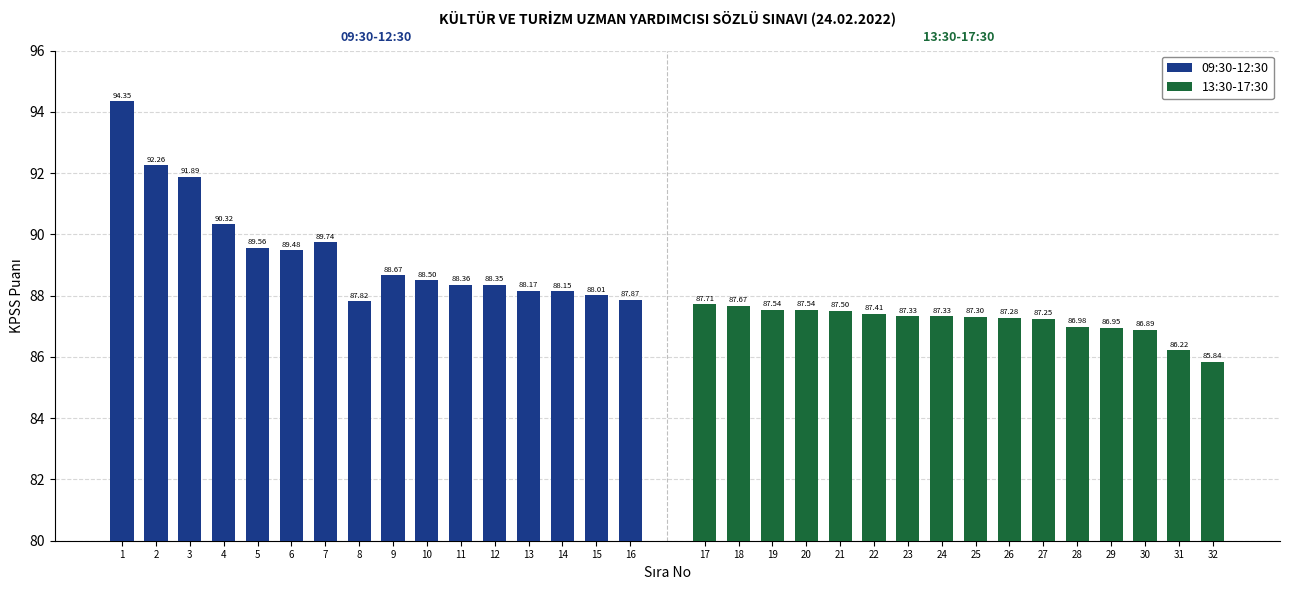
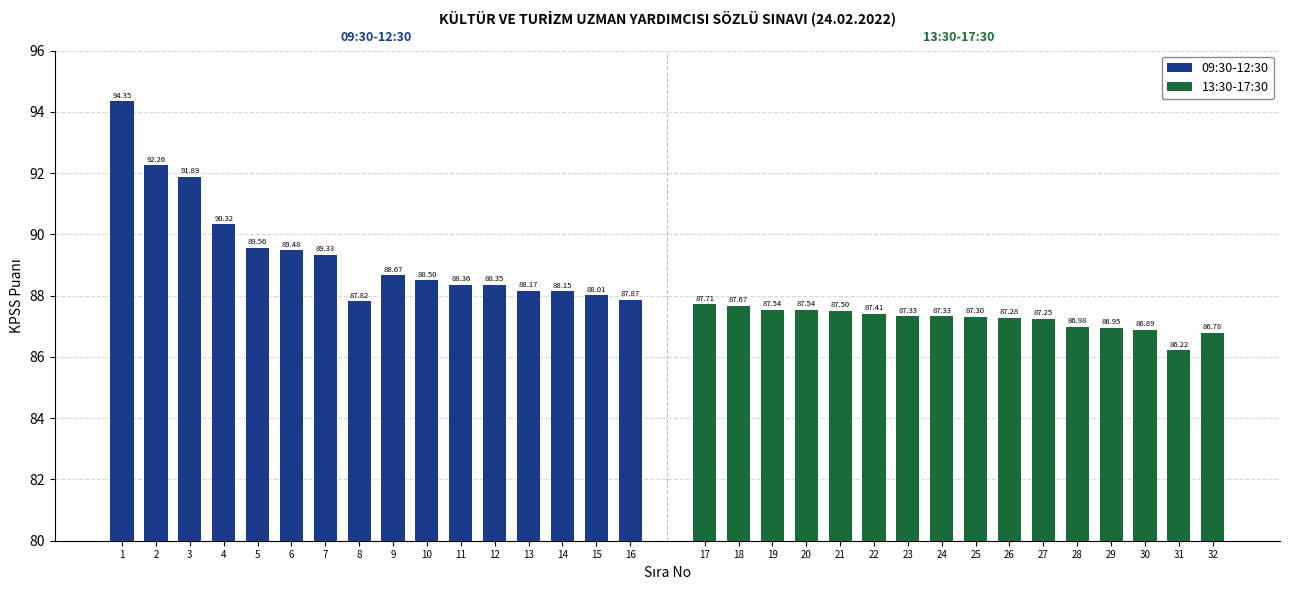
09:30-12:30, 7: 89.74 -> 89.33
13:30-17:30, 32: 85.84 -> 86.78
